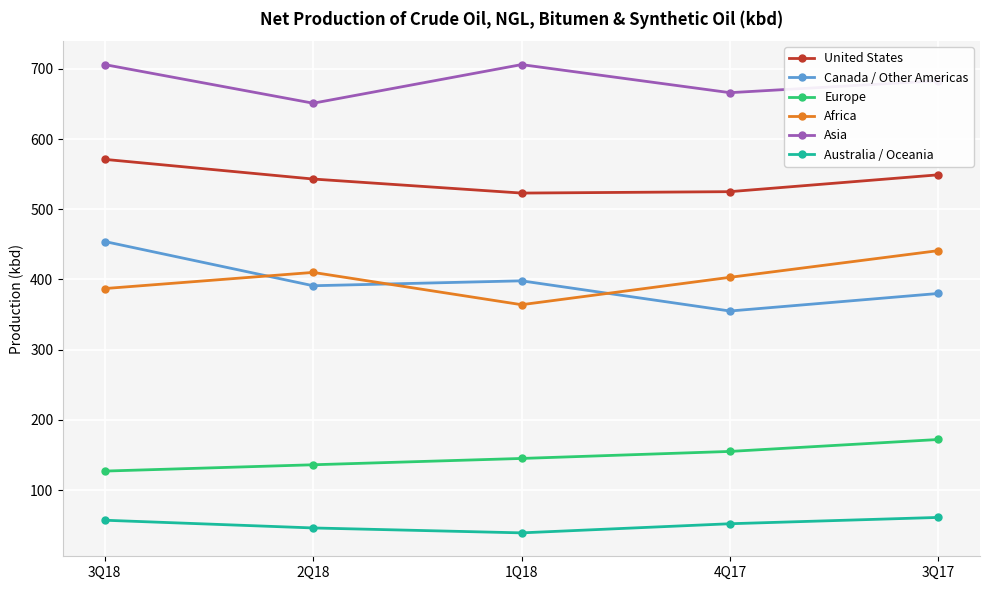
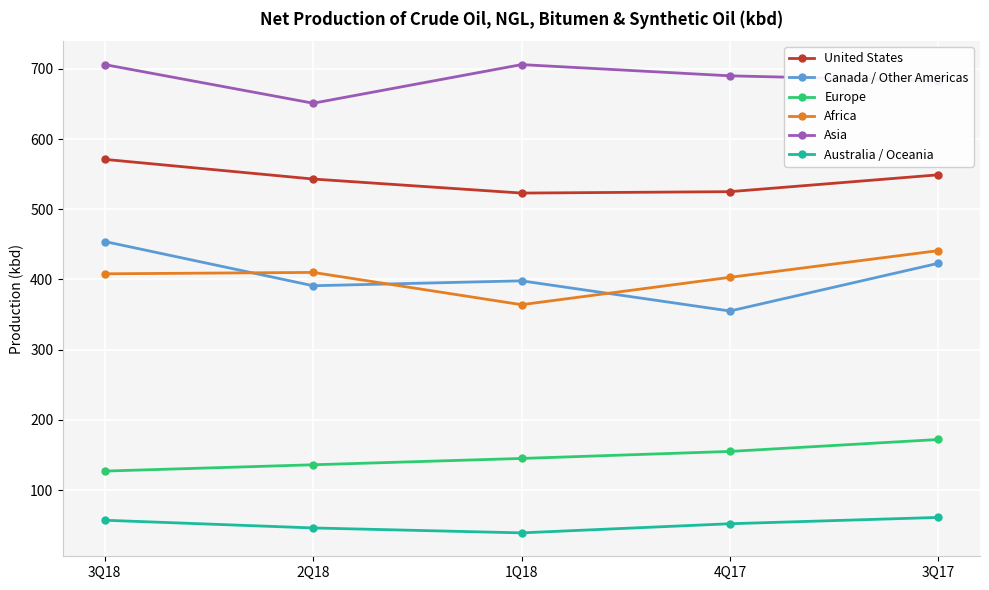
Africa, 3Q18: 390 -> 410
Asia, 4Q17: 670 -> 690
Canada / Other Americas, 3Q17: 380 -> 420
